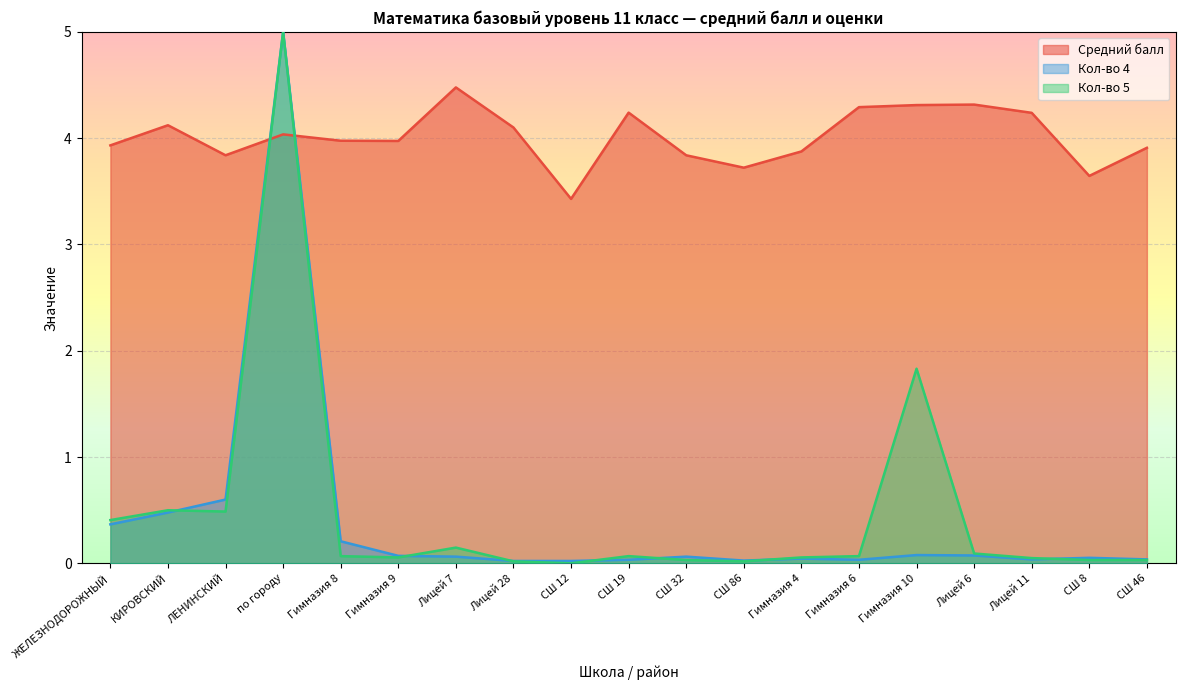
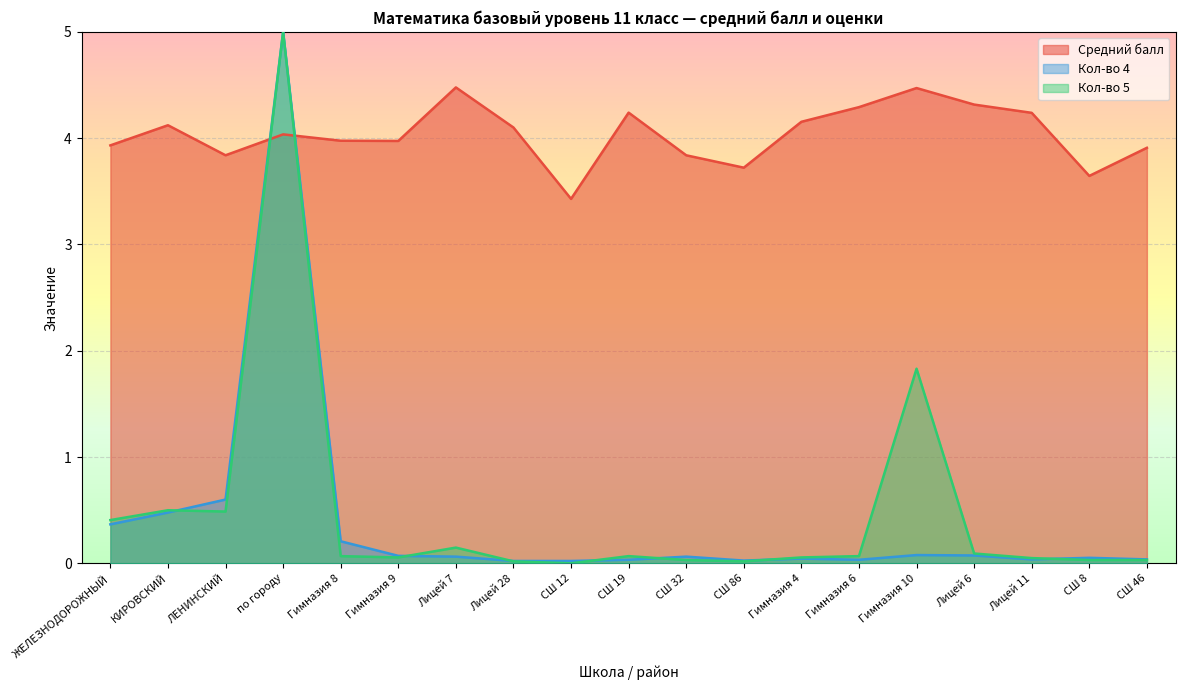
Средний балл, Гимназия 4: 3.87 -> 4.15
Средний балл, Гимназия 10: 4.31 -> 4.47
